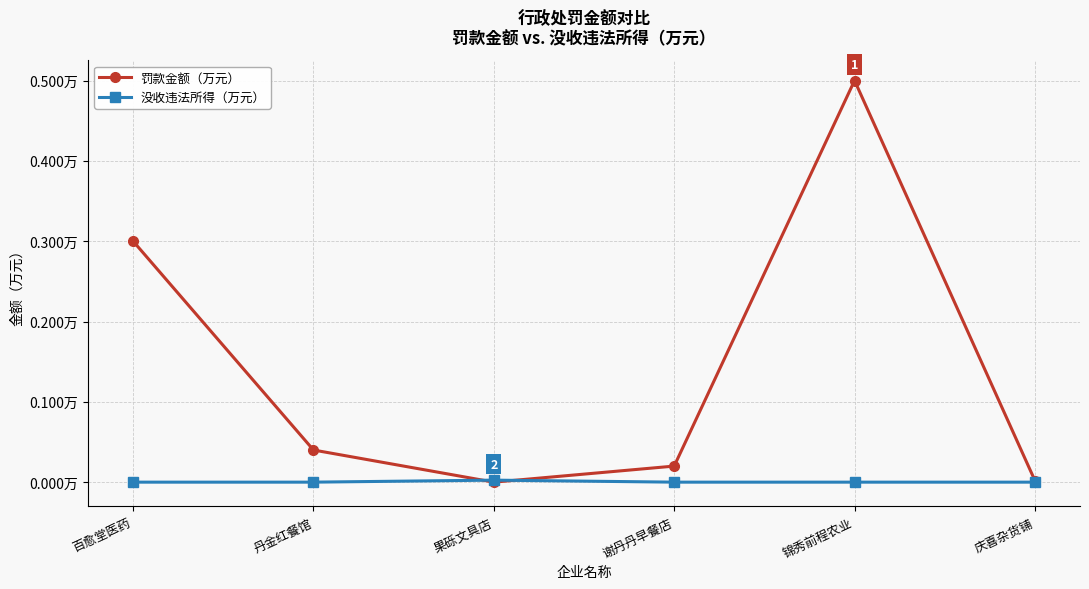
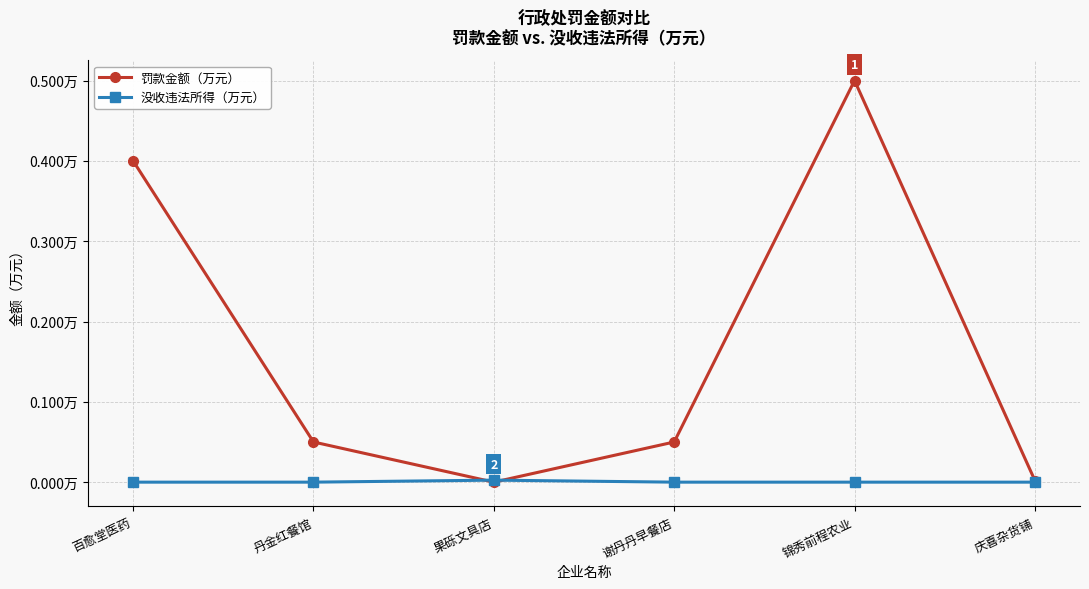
罚款金额（万元）, 百愈堂医药: 0.3万 -> 0.4万
罚款金额（万元）, 丹金红餐馆: 0.04万 -> 0.05万
罚款金额（万元）, 谢丹丹早餐店: 0.02万 -> 0.05万
